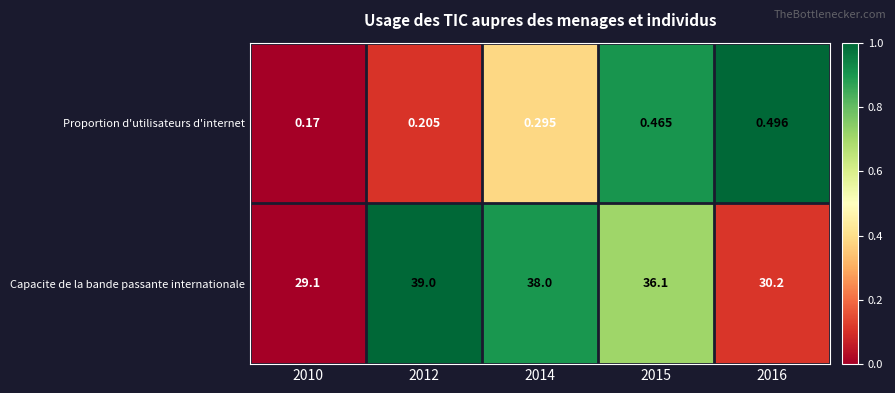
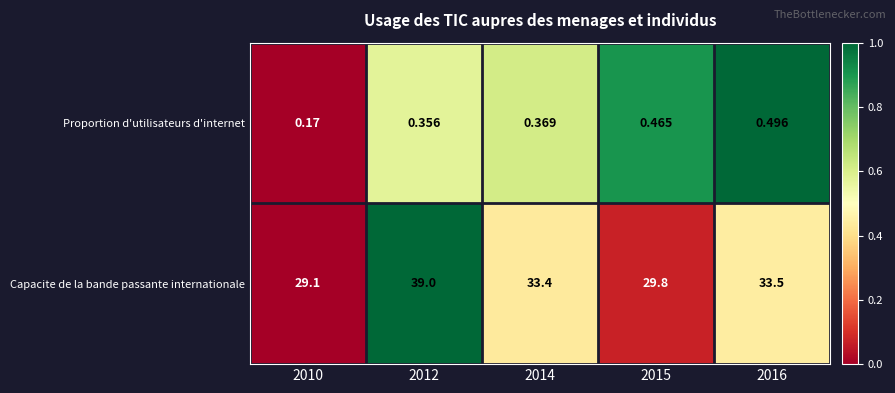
Proportion d'utilisateurs d'internet, 2012: 0.205 -> 0.356
Proportion d'utilisateurs d'internet, 2014: 0.295 -> 0.369
Capacite de la bande passante internationale, 2014: 38.0 -> 33.4
Capacite de la bande passante internationale, 2015: 36.1 -> 29.8
Capacite de la bande passante internationale, 2016: 30.2 -> 33.5
